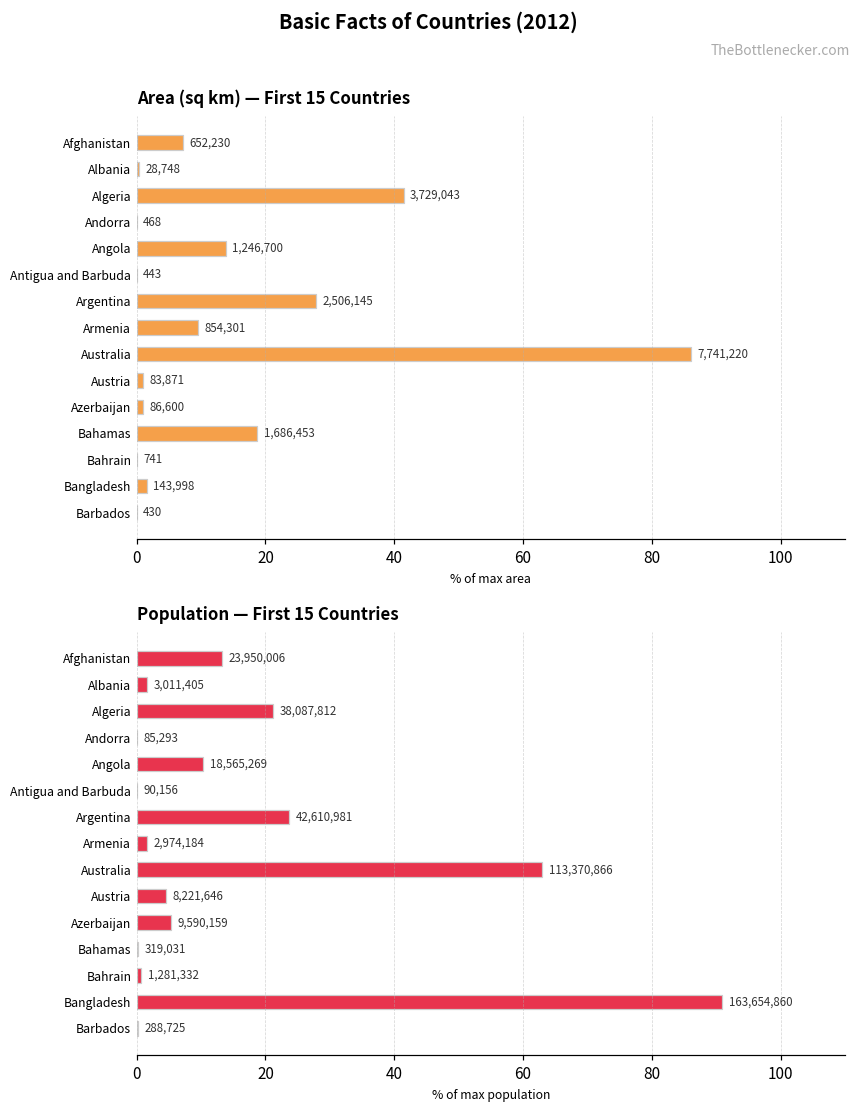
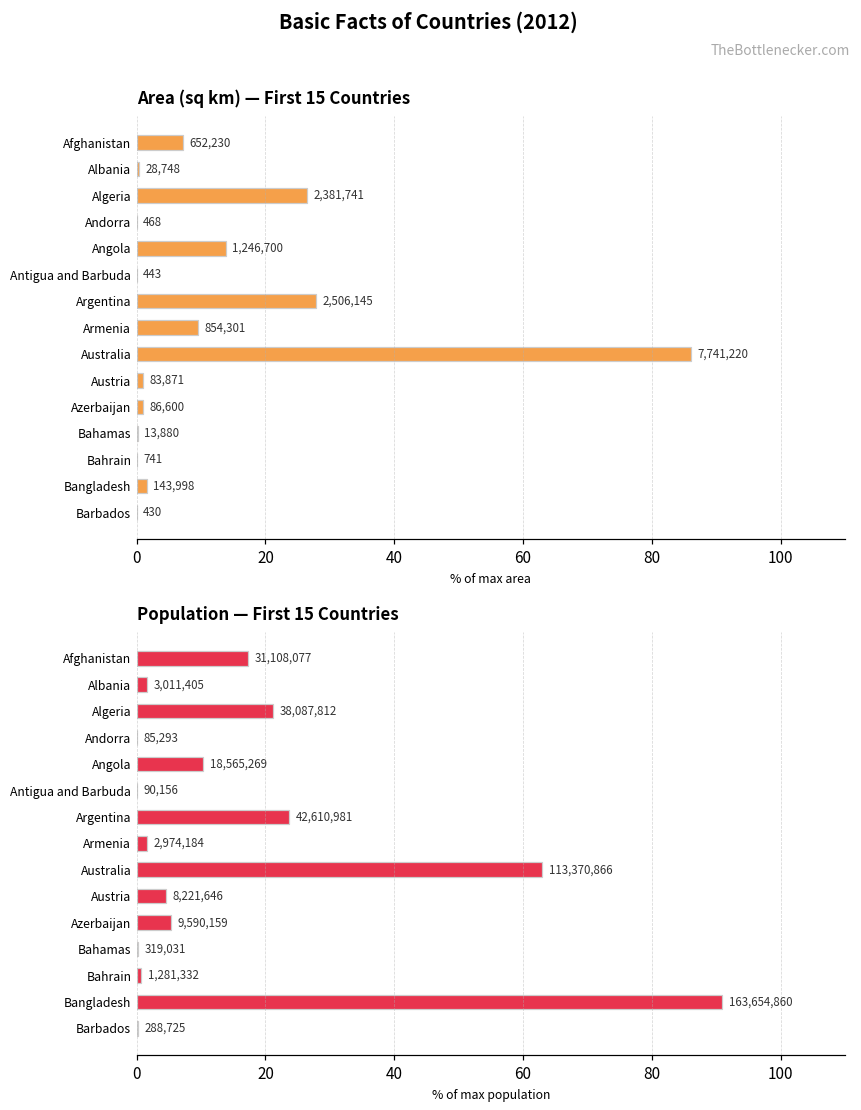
Area (sq km) — First 15 Countries, Algeria: 3,729,043 -> 2,381,741
Area (sq km) — First 15 Countries, Bahamas: 1,686,453 -> 13,880
Population — First 15 Countries, Afghanistan: 23,950,006 -> 31,108,077
